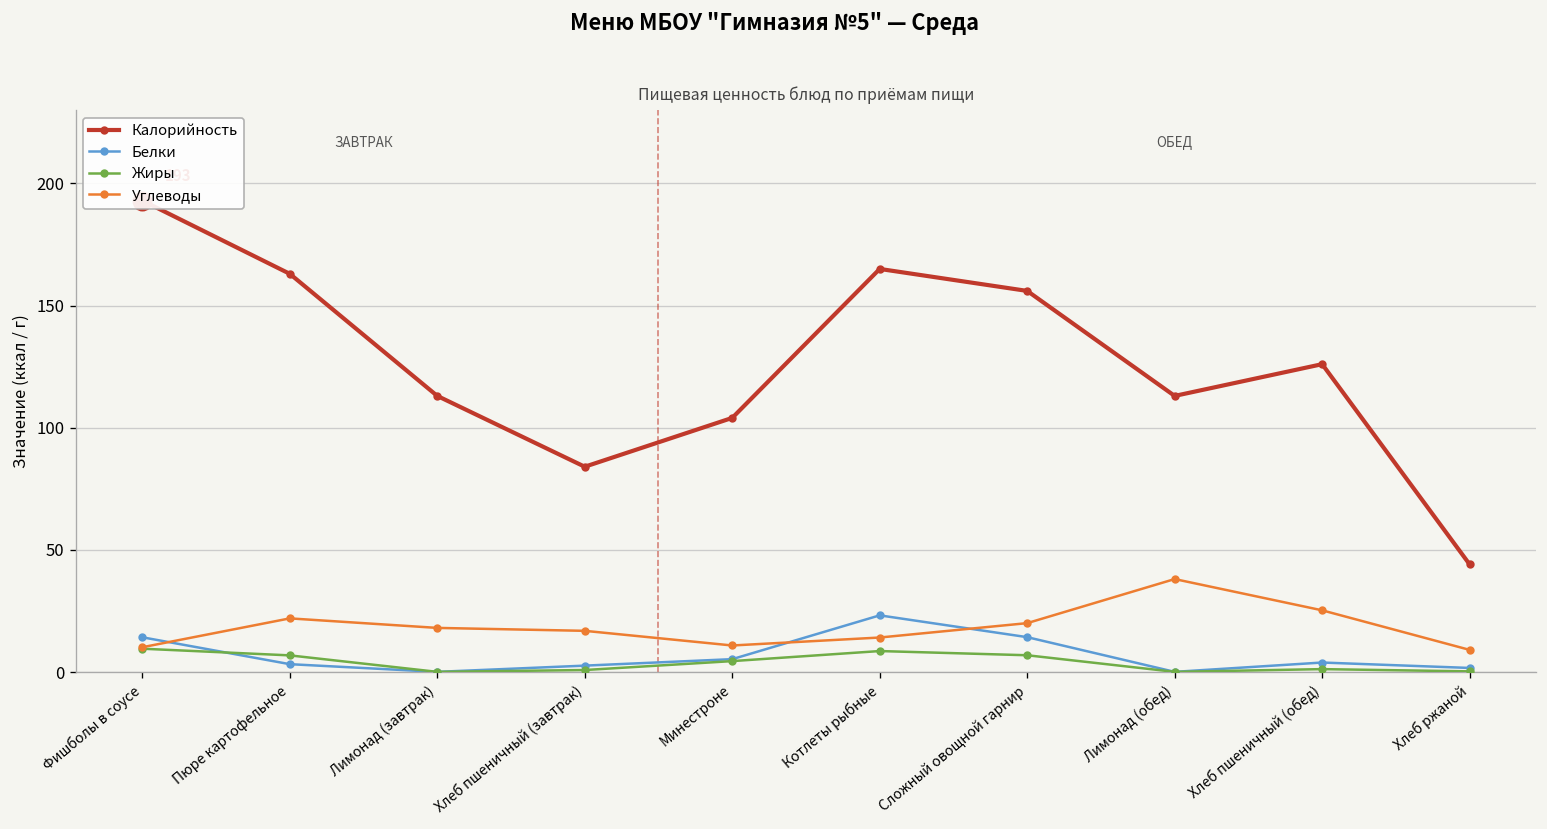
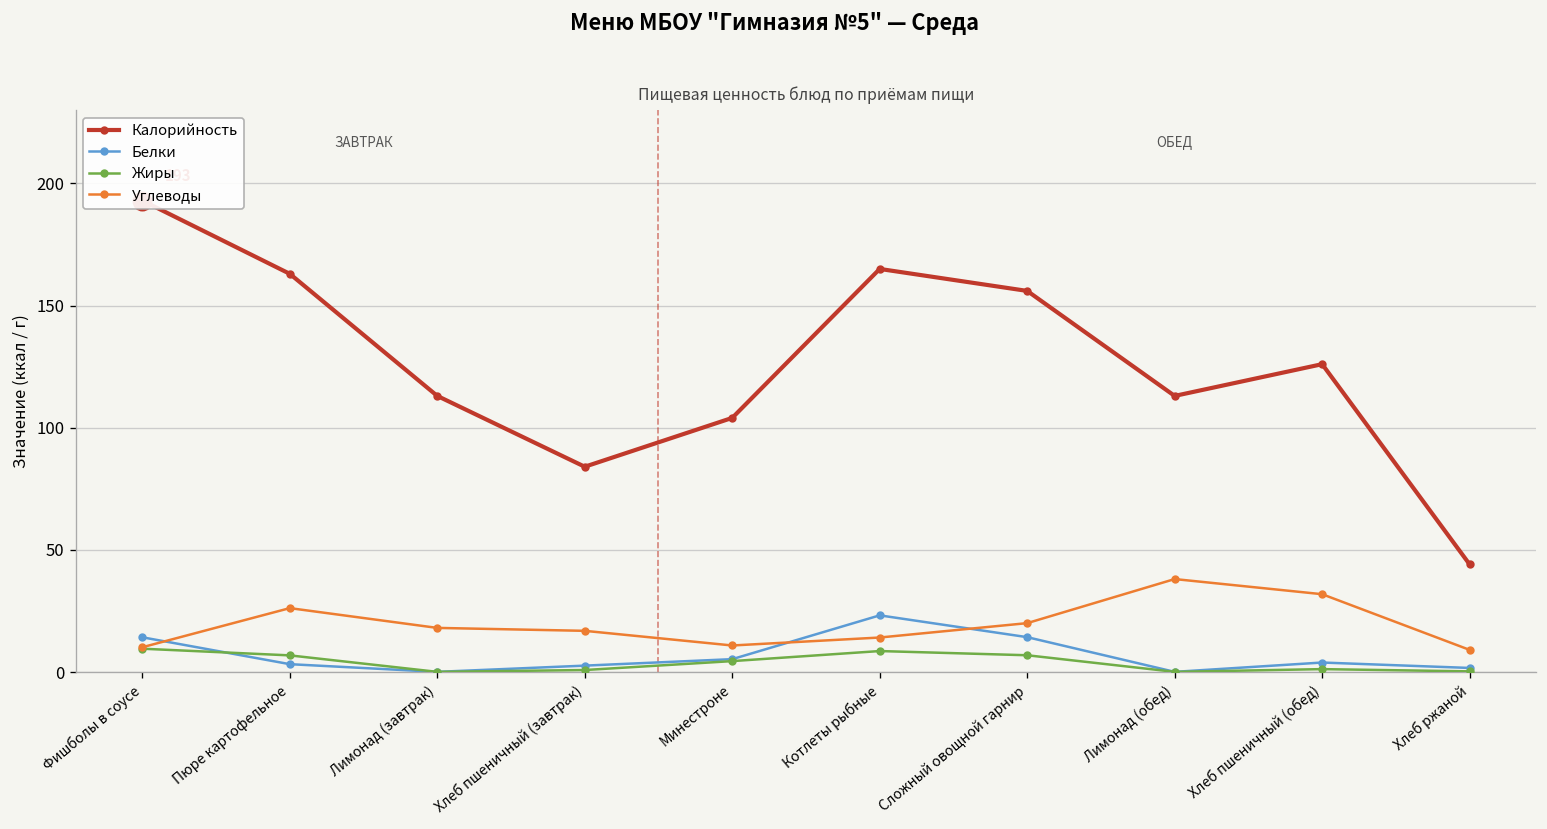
Углеводы, Пюре картофельное: 22 -> 26
Углеводы, Хлеб пшеничный (обед): 25 -> 32
